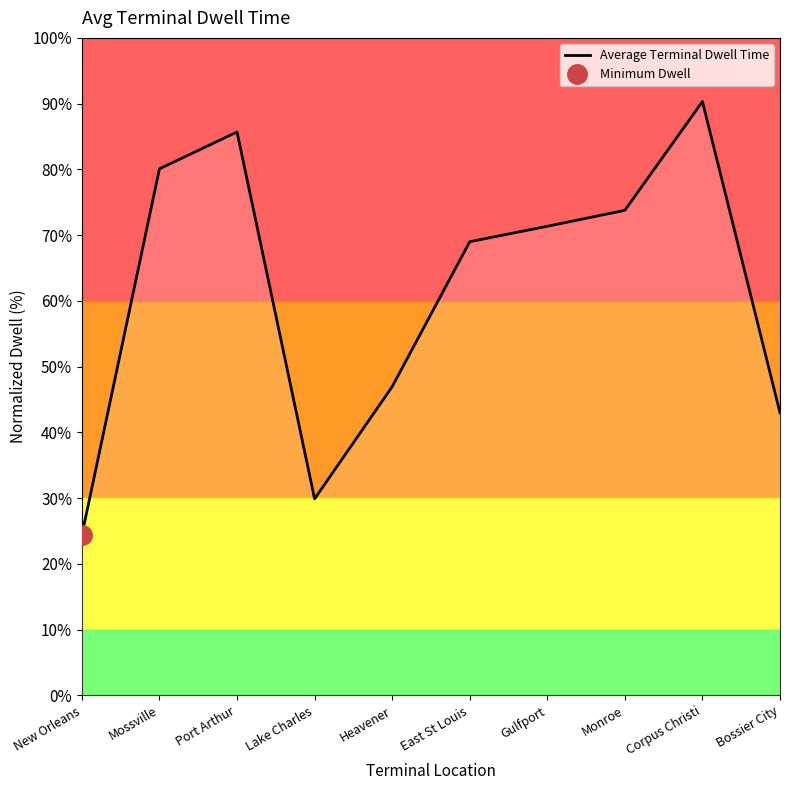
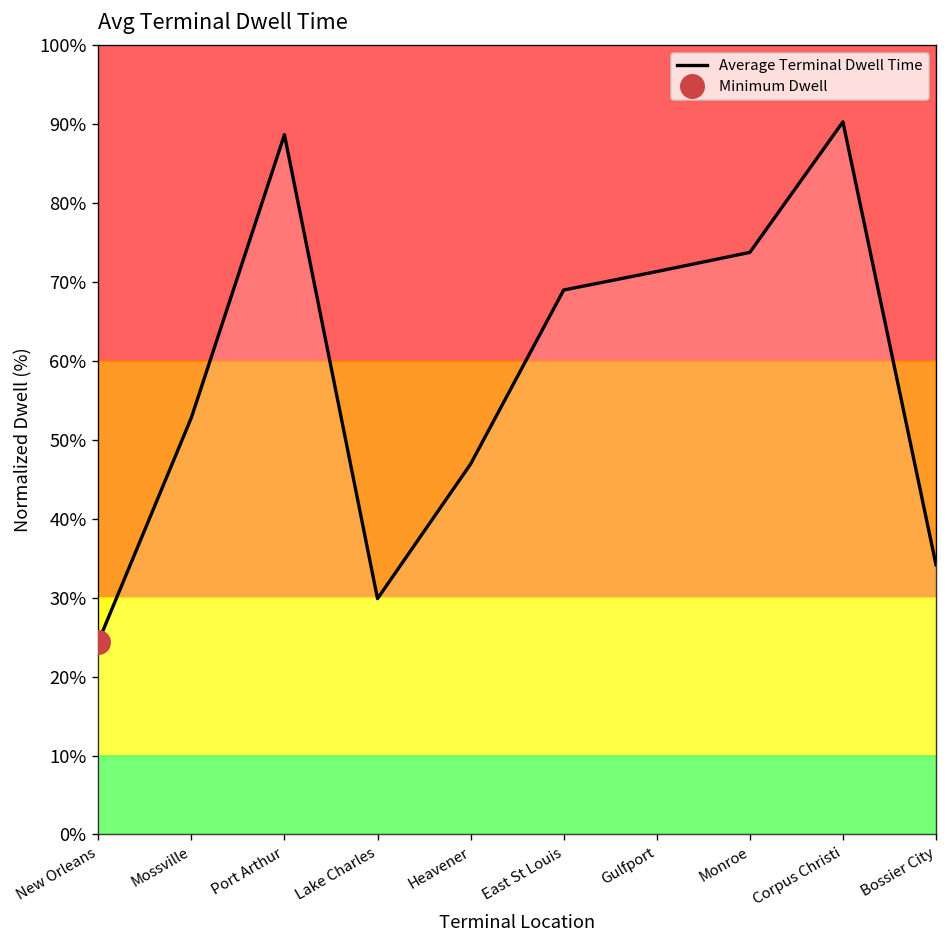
Average Terminal Dwell Time, Mossville: 80% -> 53%
Average Terminal Dwell Time, Port Arthur: 86% -> 89%
Average Terminal Dwell Time, Bossier City: 43% -> 34%
